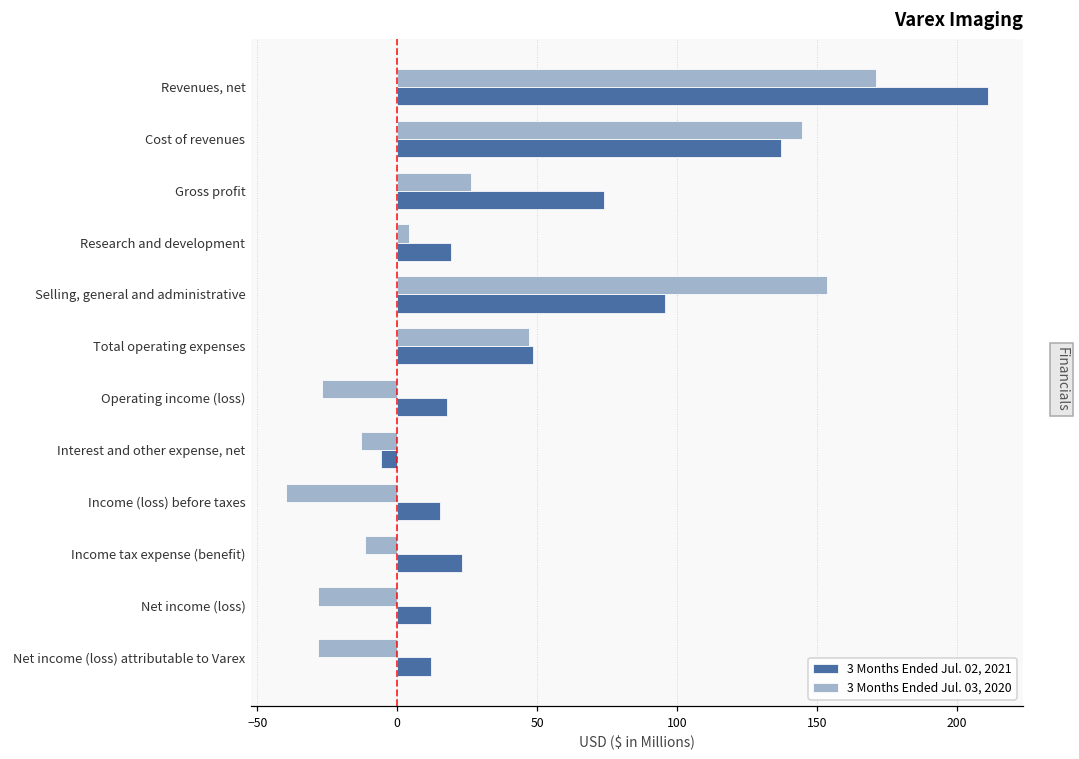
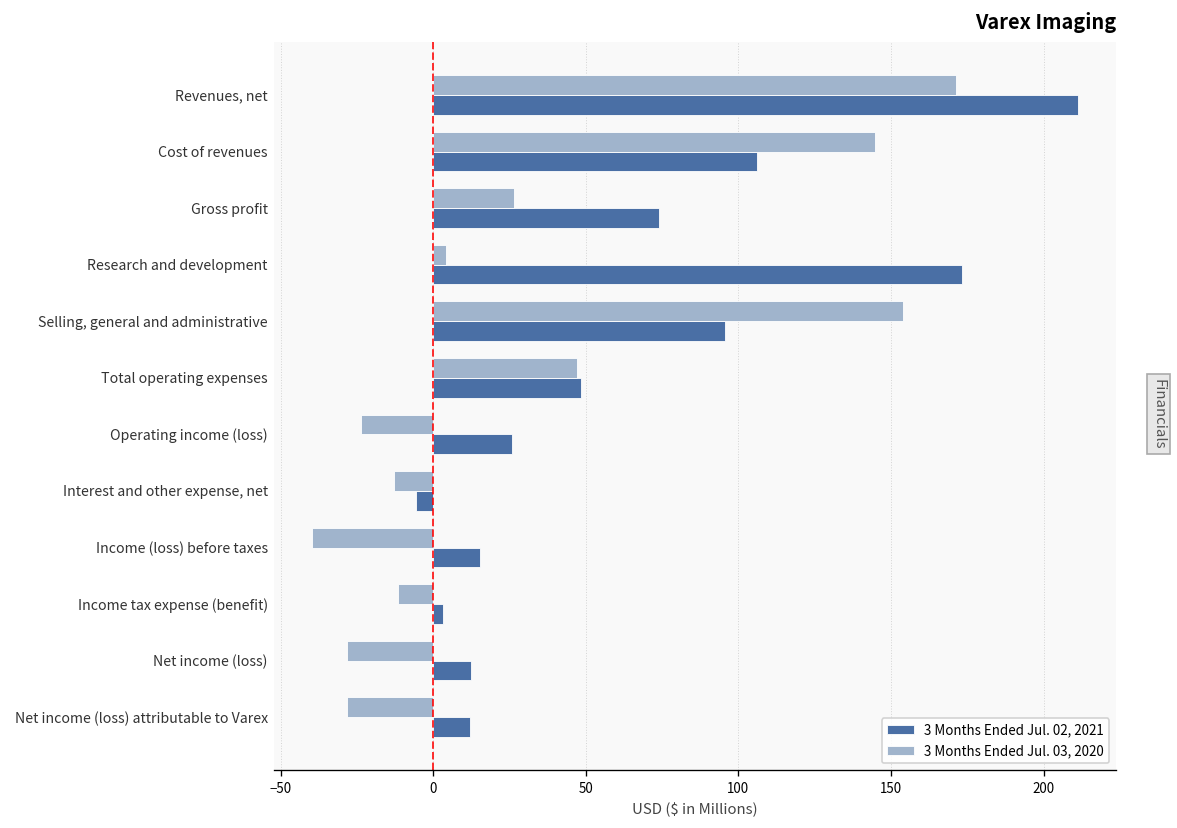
3 Months Ended Jul. 02, 2021, Cost of revenues: 137 -> 106
3 Months Ended Jul. 02, 2021, Research and development: 19 -> 173
3 Months Ended Jul. 03, 2020, Operating income (loss): -27 -> -24
3 Months Ended Jul. 02, 2021, Operating income (loss): 18 -> 26
3 Months Ended Jul. 02, 2021, Income tax expense (benefit): 23 -> 3
